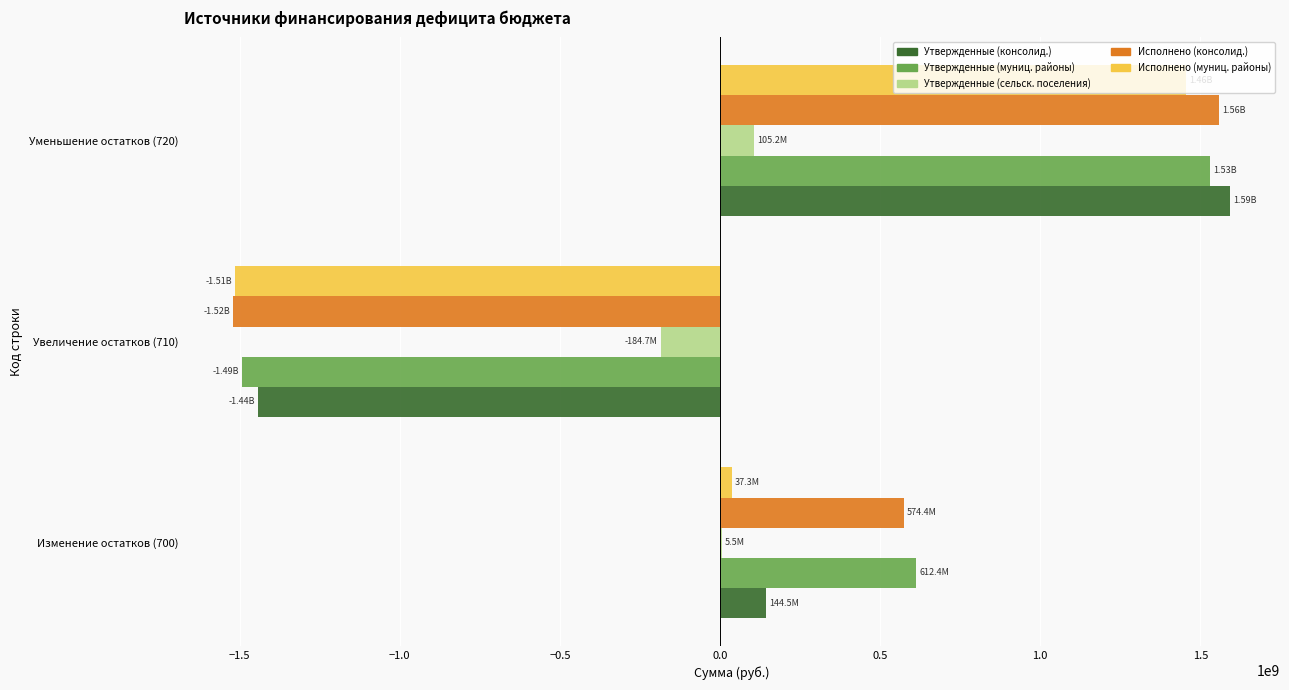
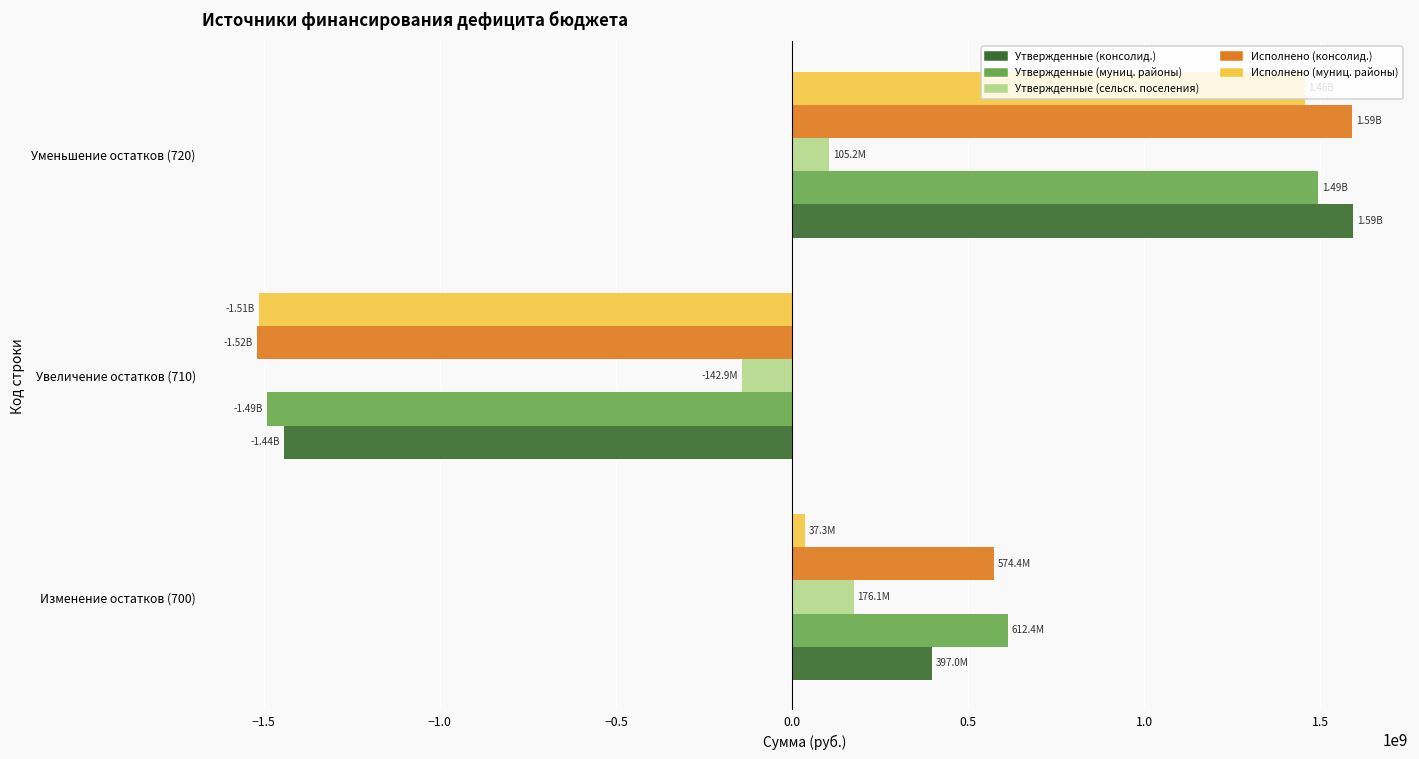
Исполнено (консолид.), Уменьшение остатков (720): 1.56B -> 1.59B
Утвержденные (муниц. районы), Уменьшение остатков (720): 1.53B -> 1.49B
Утвержденные (сельск. поселения), Увеличение остатков (710): -184.7M -> -142.9M
Утвержденные (сельск. поселения), Изменение остатков (700): 5.5M -> 176.1M
Утвержденные (консолид.), Изменение остатков (700): 144.5M -> 397.0M
